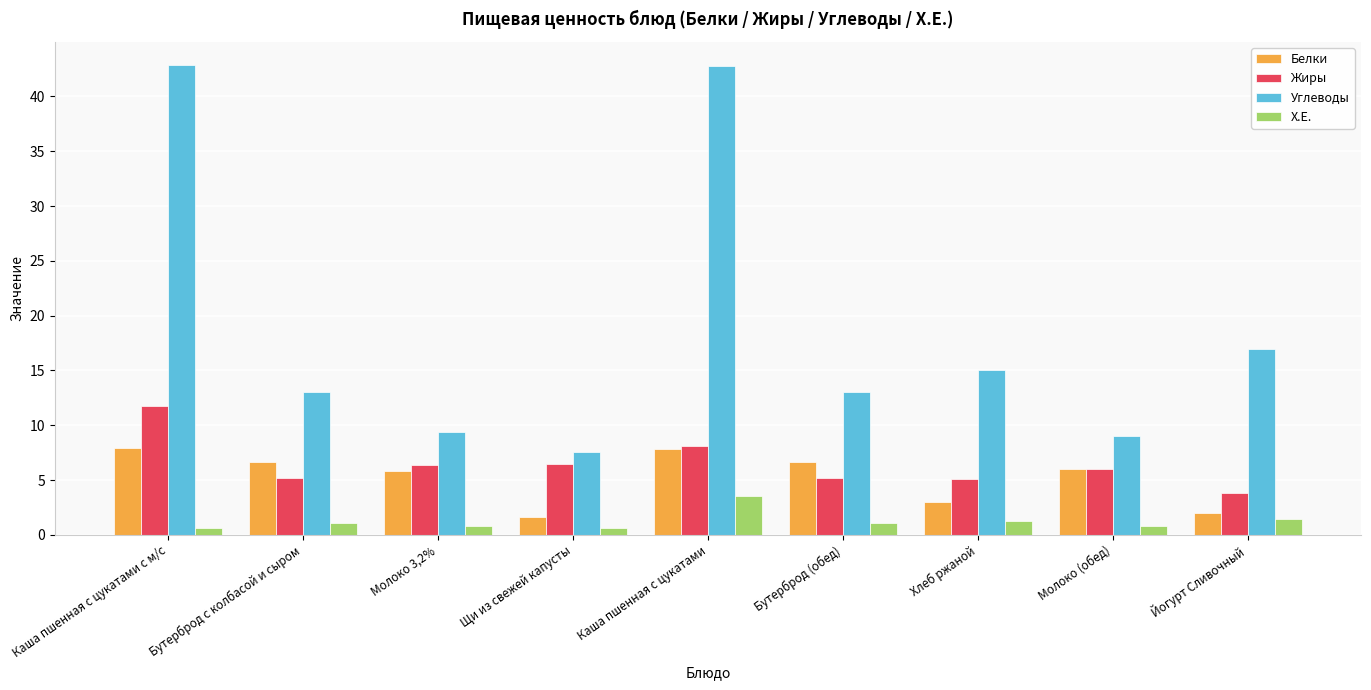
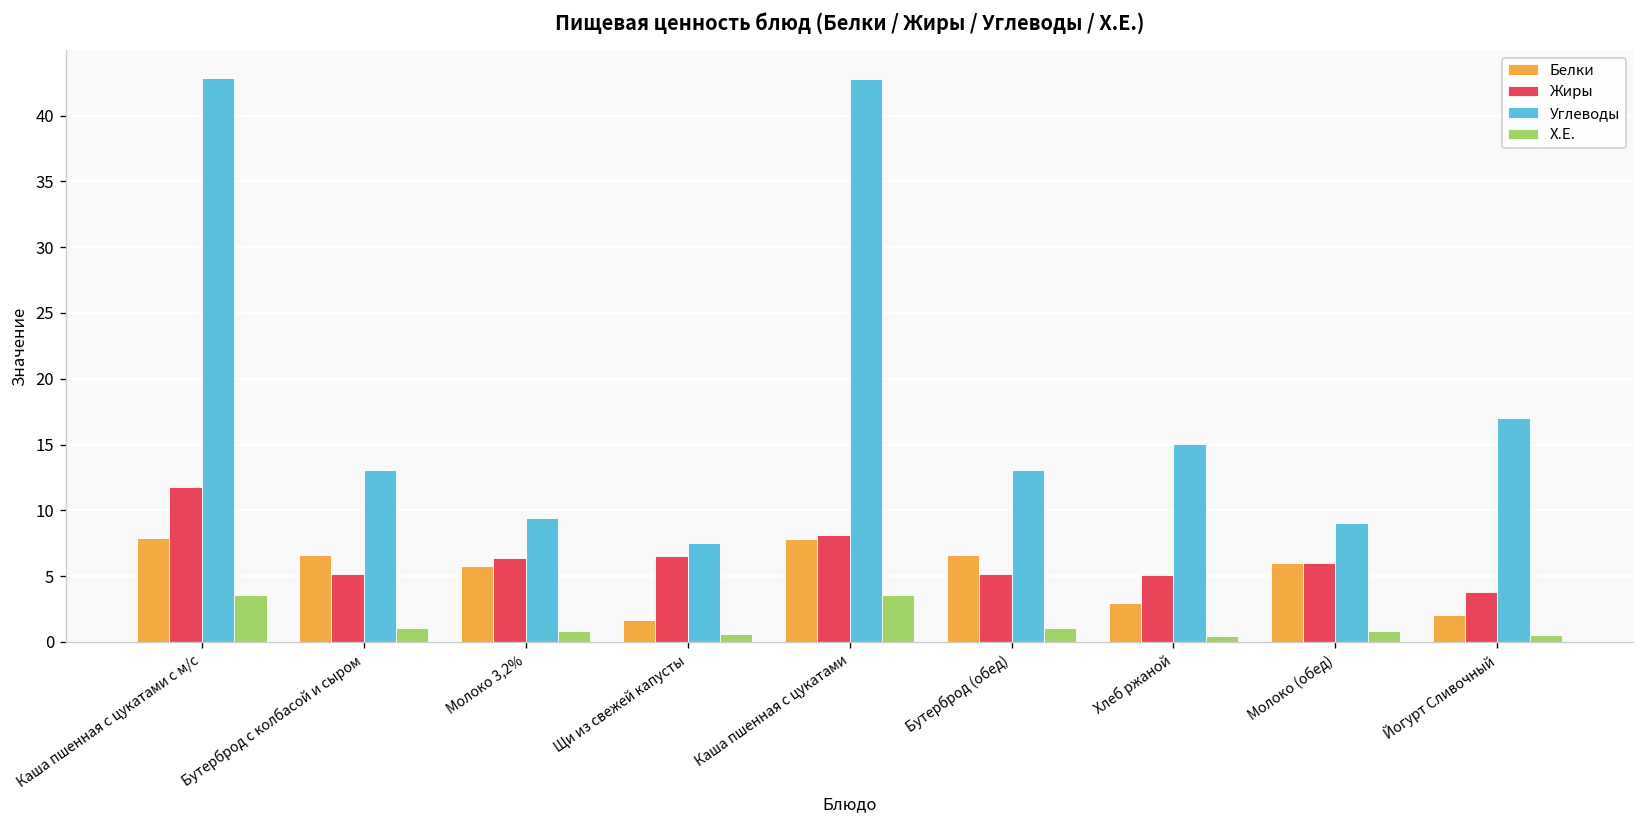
Х.Е., Каша пшенная с цукатами с м/с: 0.6 -> 3.6
Х.Е., Хлеб ржаной: 1.3 -> 0.5
Х.Е., Йогурт Сливочный: 1.4 -> 0.5
